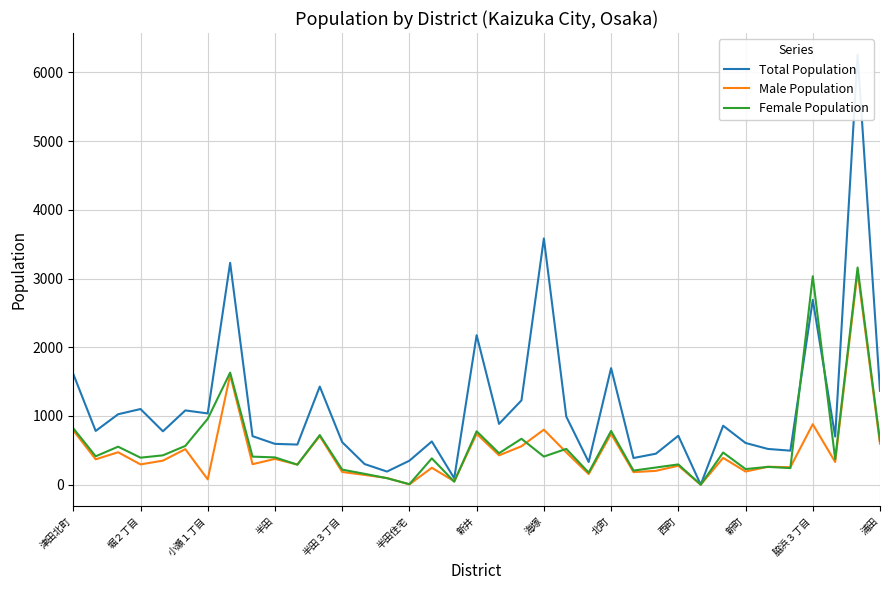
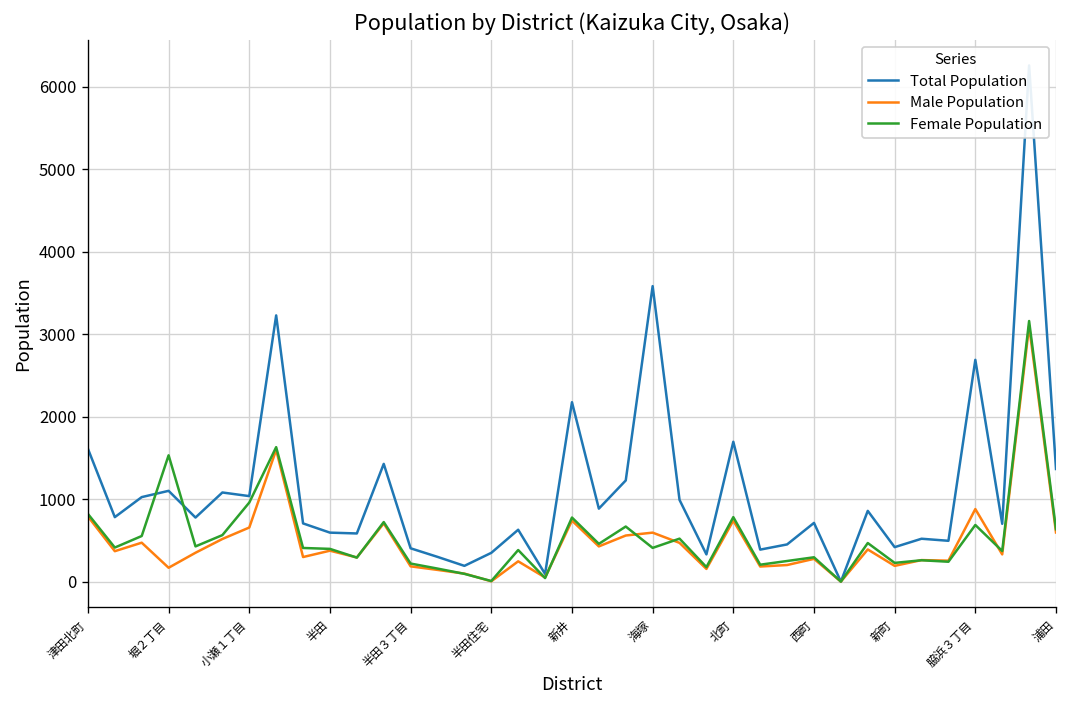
Male Population, 堀２丁目: 300 -> 200
Female Population, 堀２丁目: 400 -> 1500
Male Population, 小瀬１丁目: 100 -> 700
Total Population, 半田３丁目: 600 -> 400
Male Population, 海塚: 800 -> 600
Total Population, 新町: 600 -> 400
Female Population, 脇浜３丁目: 3000 -> 700
